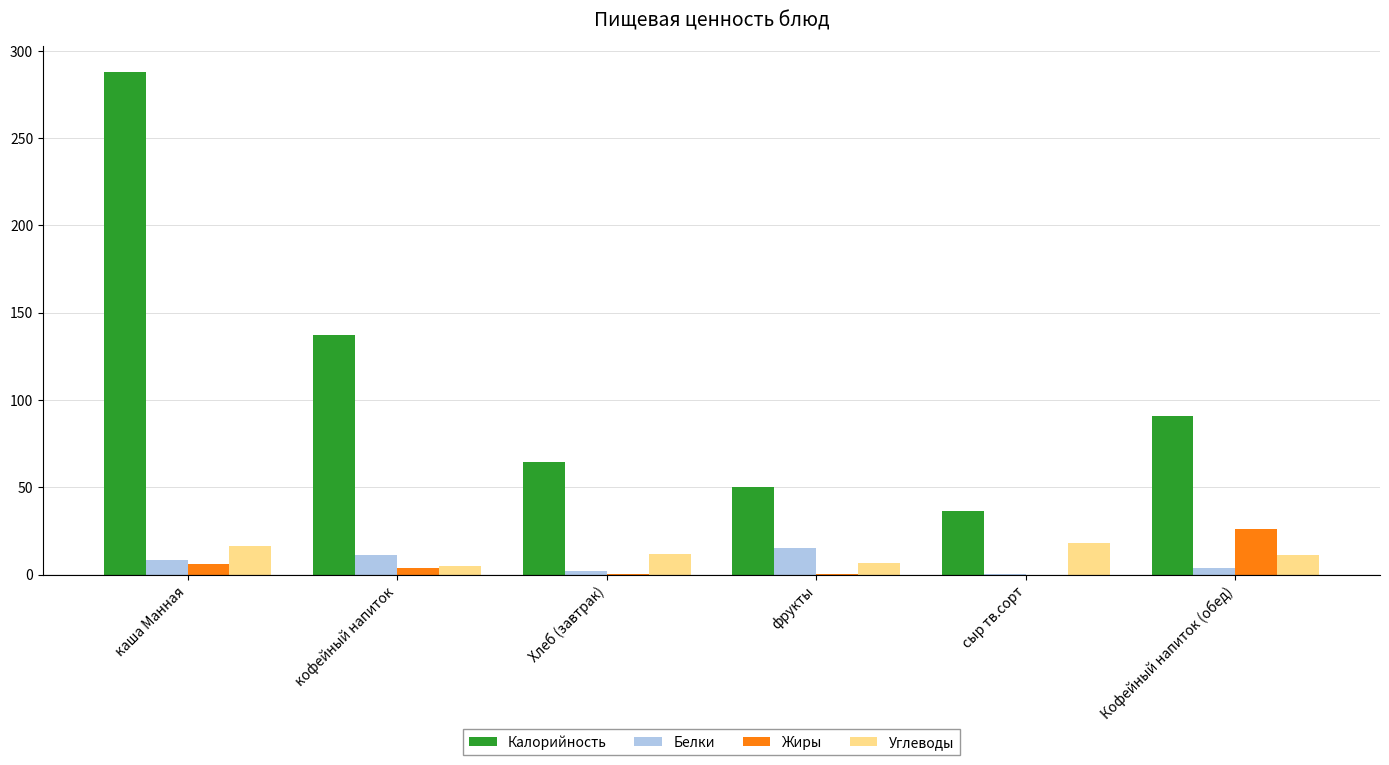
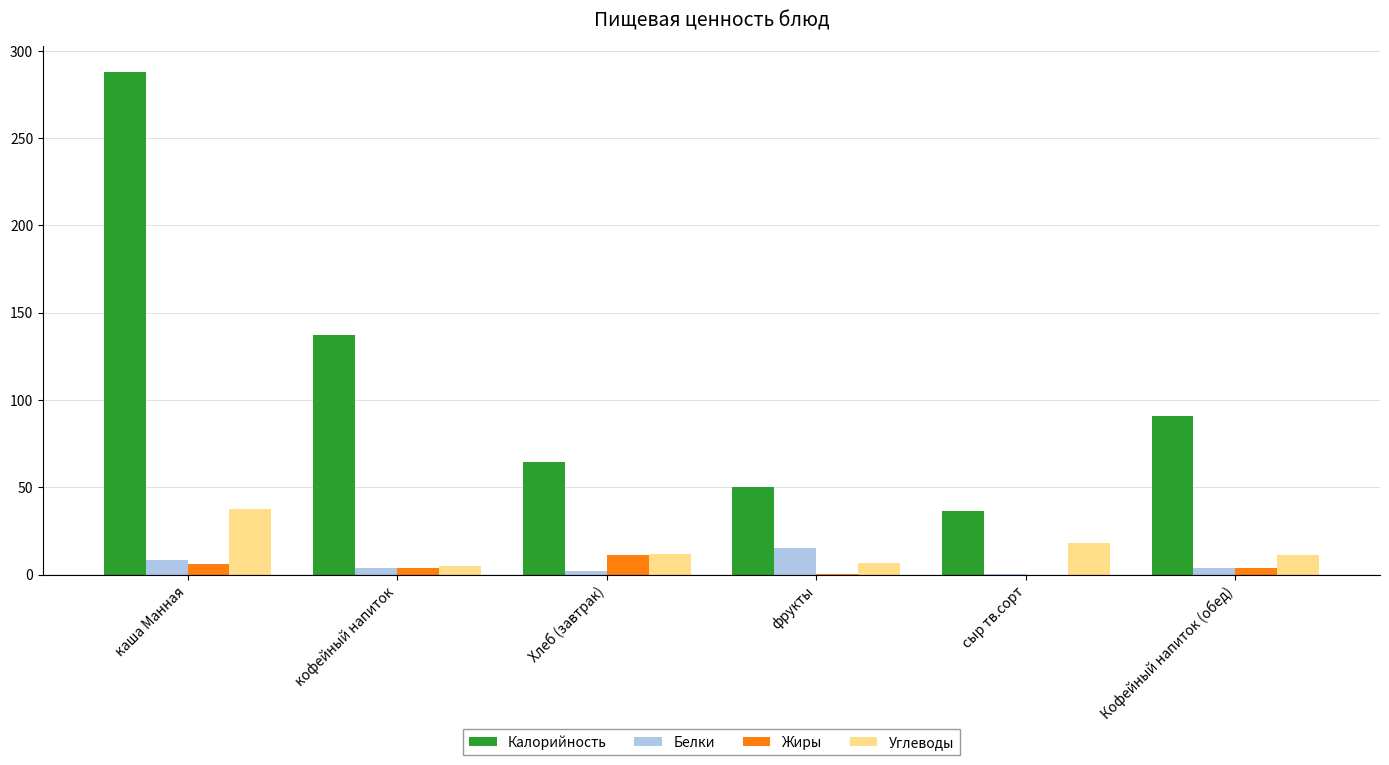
Углеводы, каша Манная: 16 -> 38
Белки, кофейный напиток: 11 -> 4
Жиры, Хлеб (завтрак): 0 -> 11
Жиры, Кофейный напиток (обед): 26 -> 4
